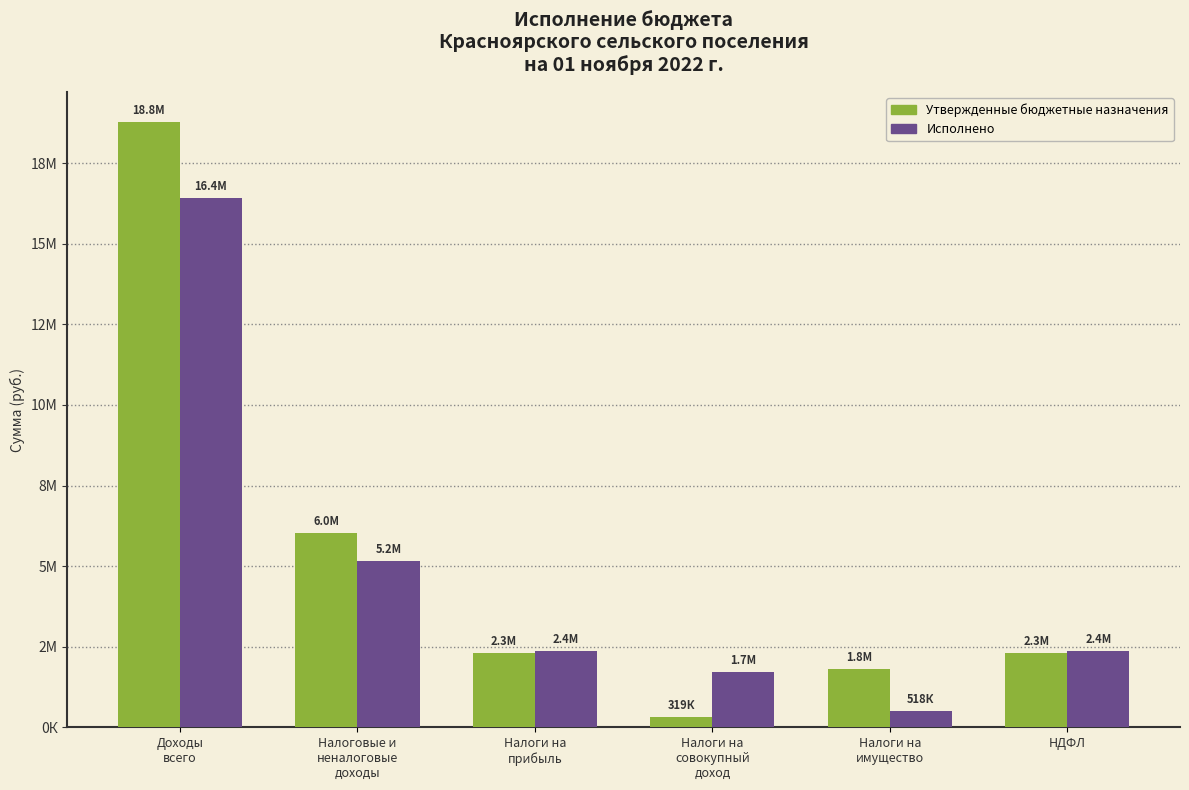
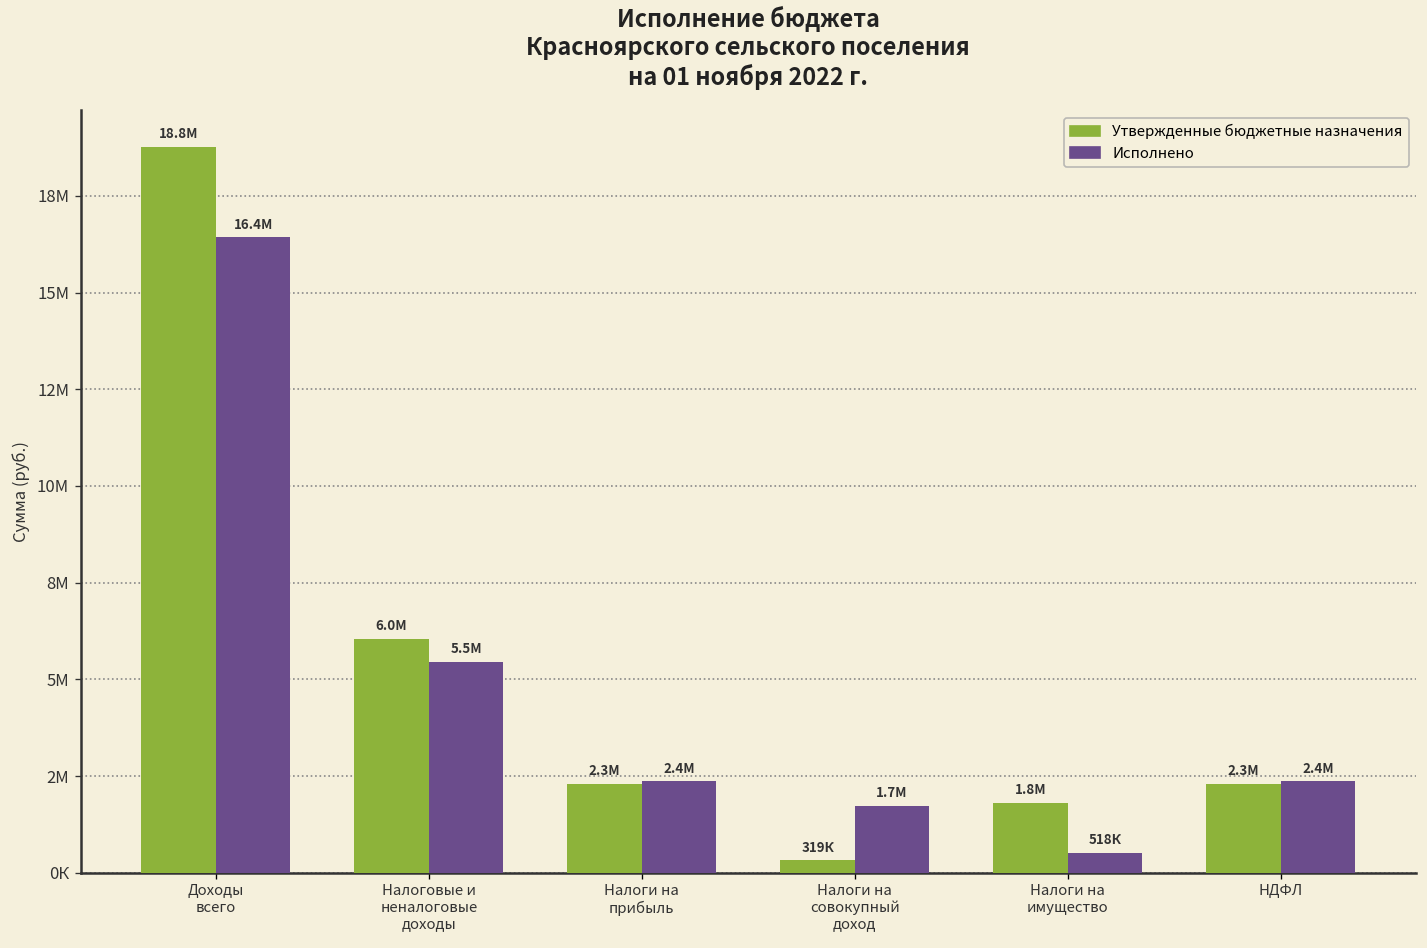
Исполнено, Налоговые и неналоговые доходы: 5.2М -> 5.5М
